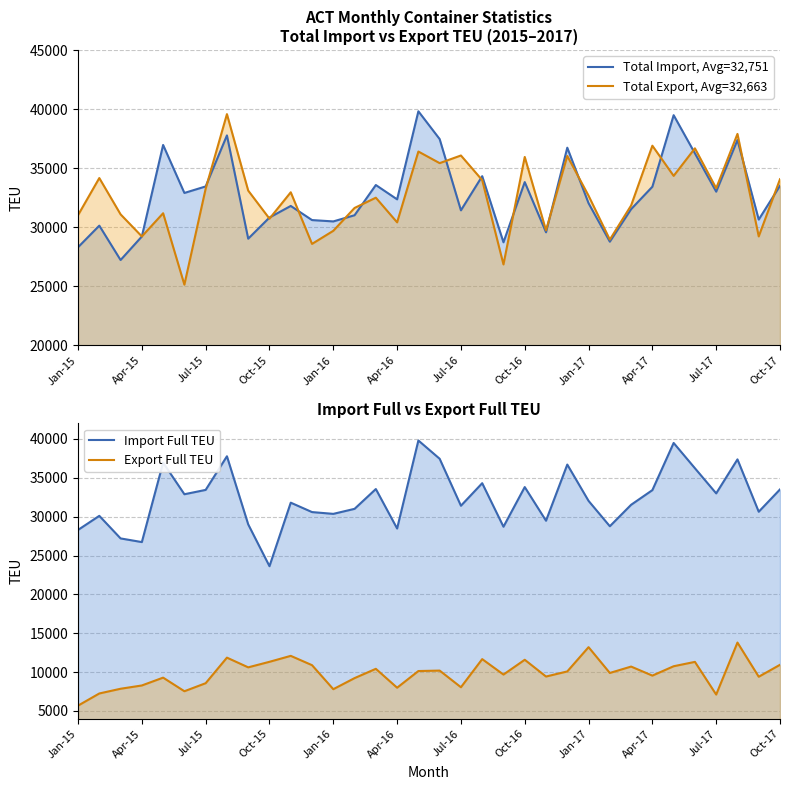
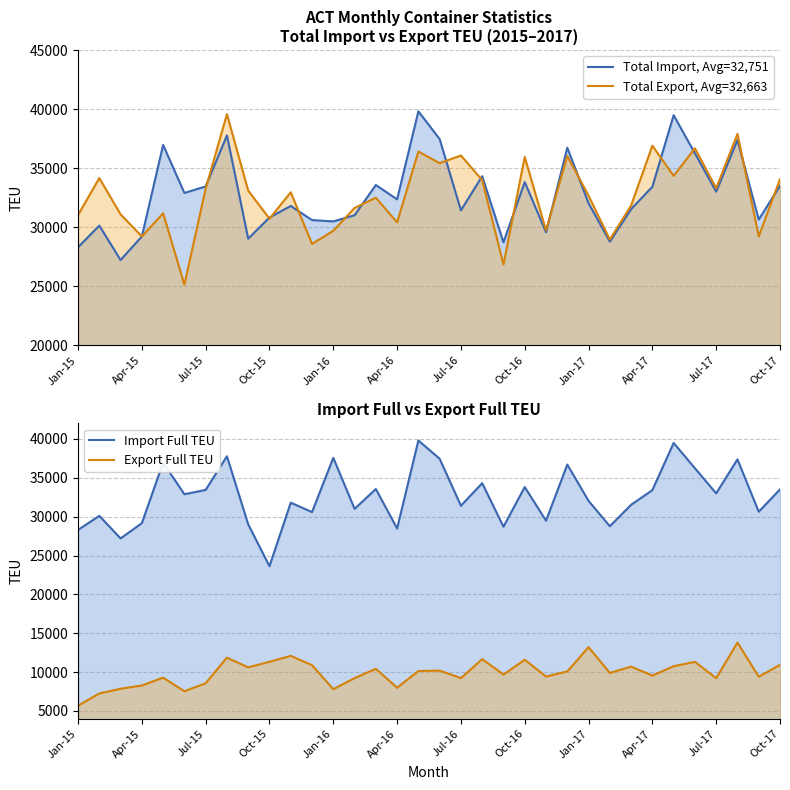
Import Full vs Export Full TEU, Import Full TEU, Apr-15: 27000 -> 29000
Import Full vs Export Full TEU, Import Full TEU, Jan-16: 30000 -> 38000
Import Full vs Export Full TEU, Export Full TEU, Jul-16: 8000 -> 9000
Import Full vs Export Full TEU, Export Full TEU, Jul-17: 7000 -> 9000
